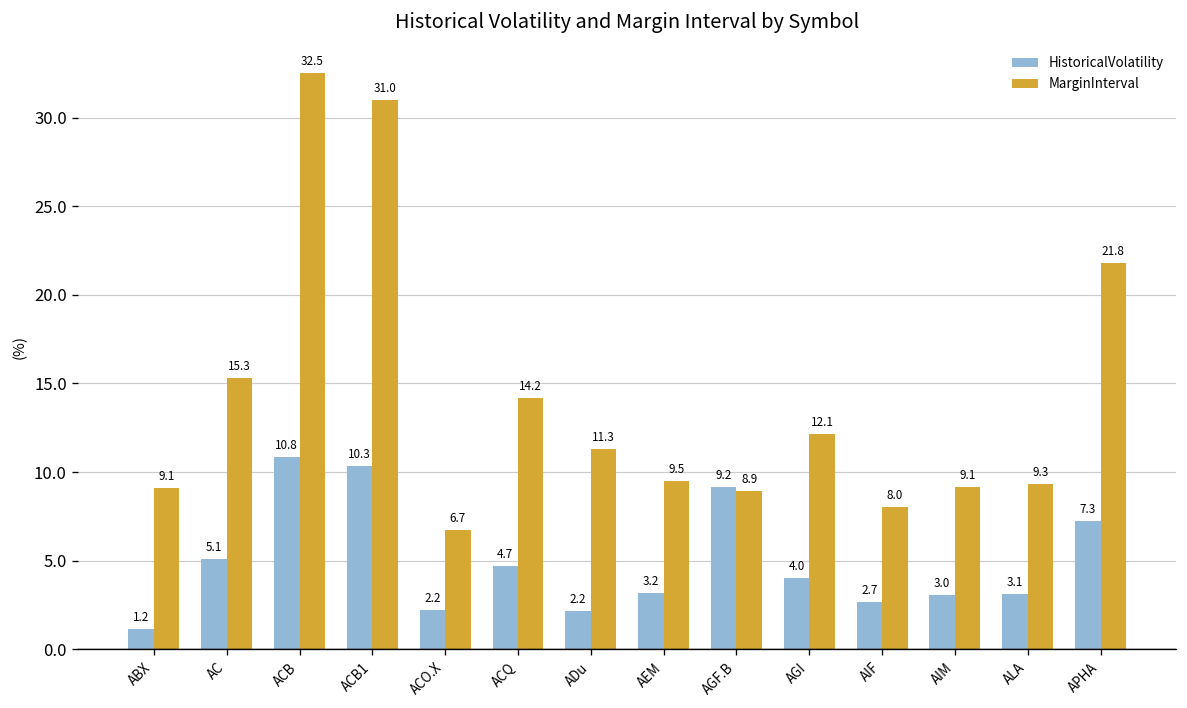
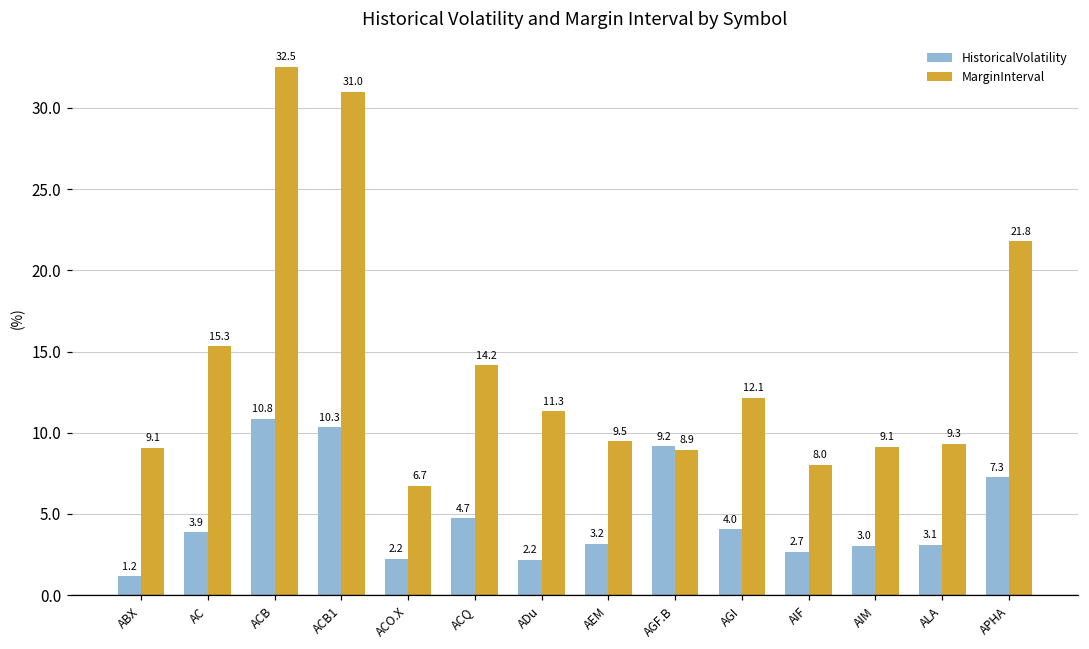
HistoricalVolatility, AC: 5.1 -> 3.9
